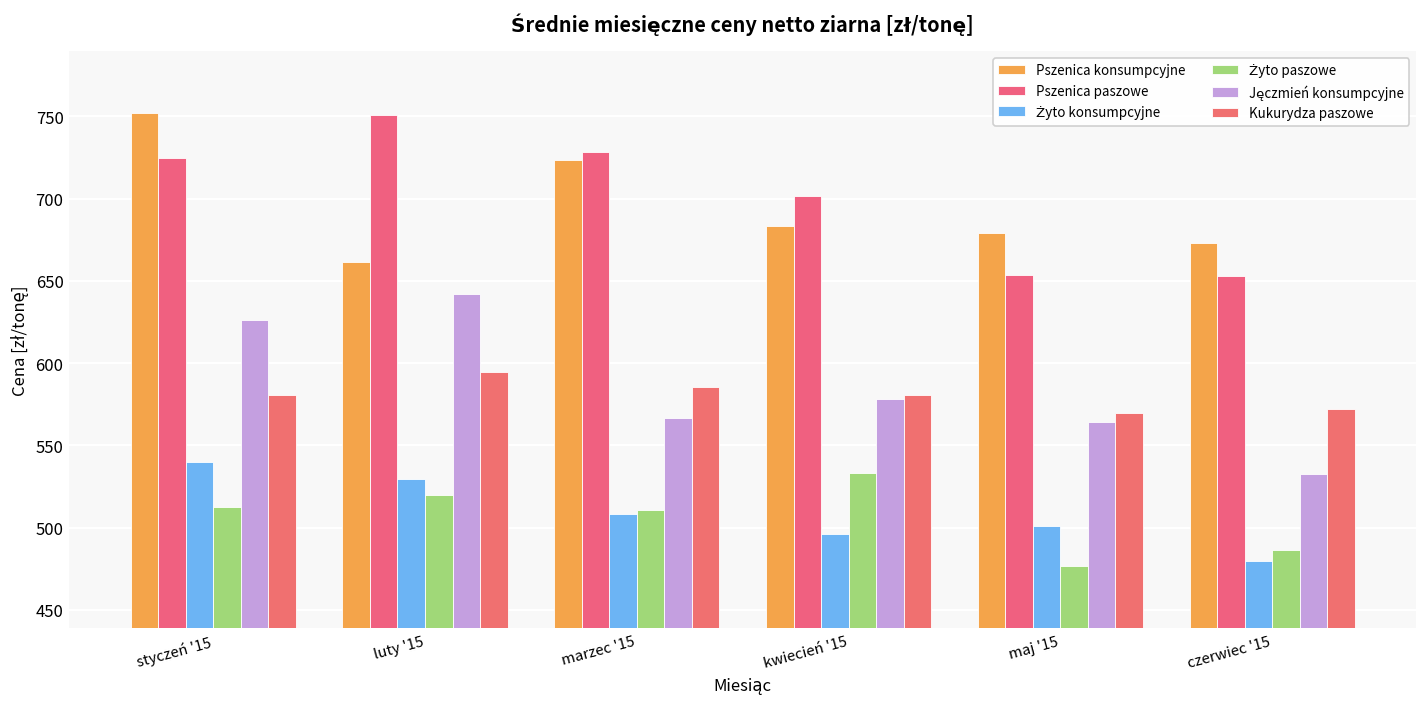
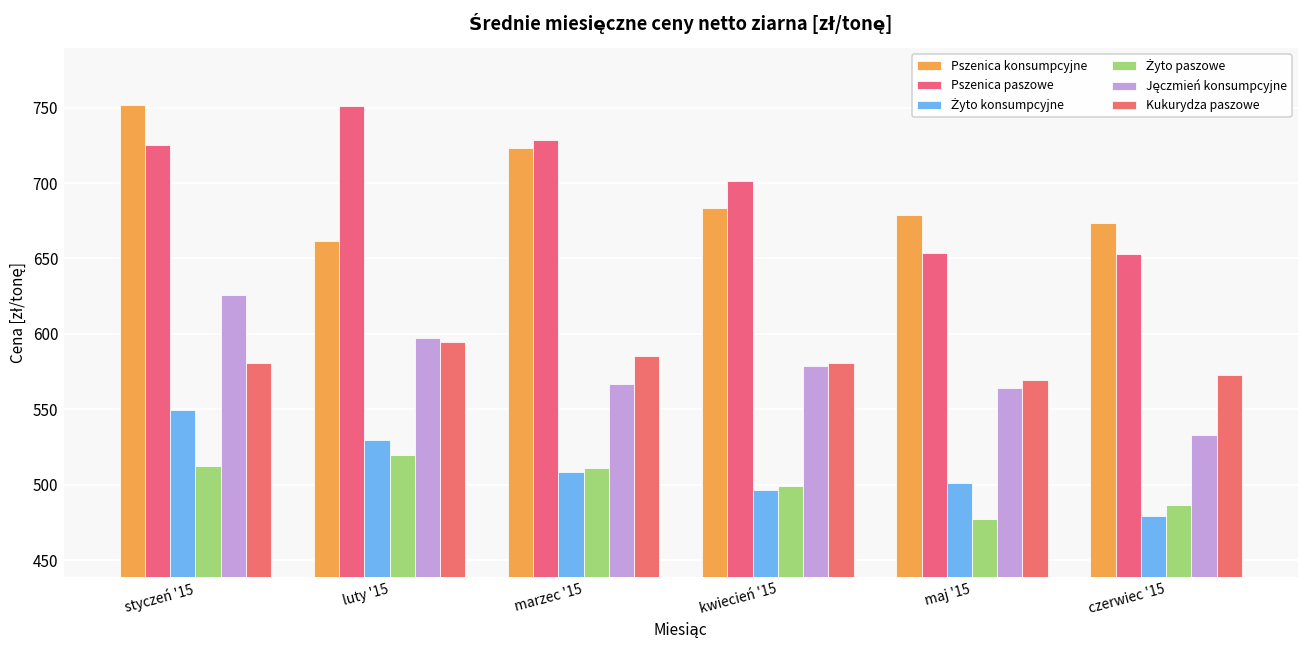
Żyto konsumpcyjne, styczeń '15: 540 -> 549
Jęczmień konsumpcyjne, luty '15: 642 -> 597
Żyto paszowe, kwiecień '15: 533 -> 499
